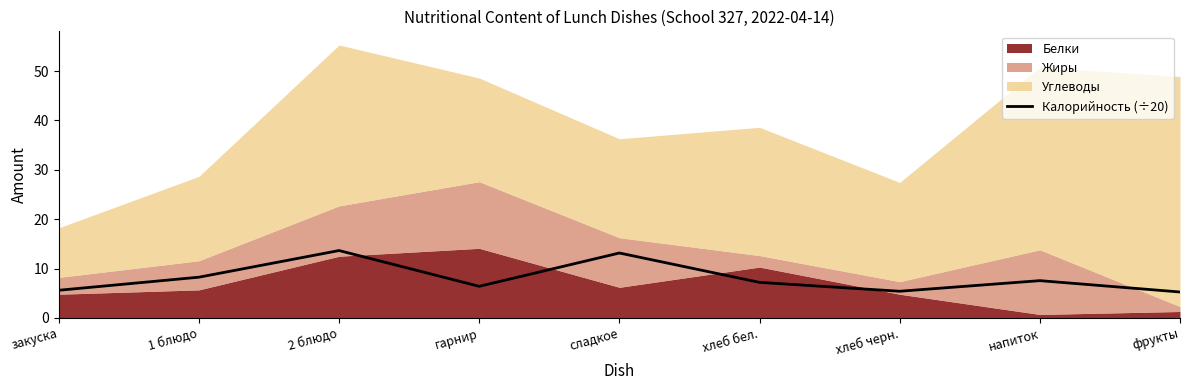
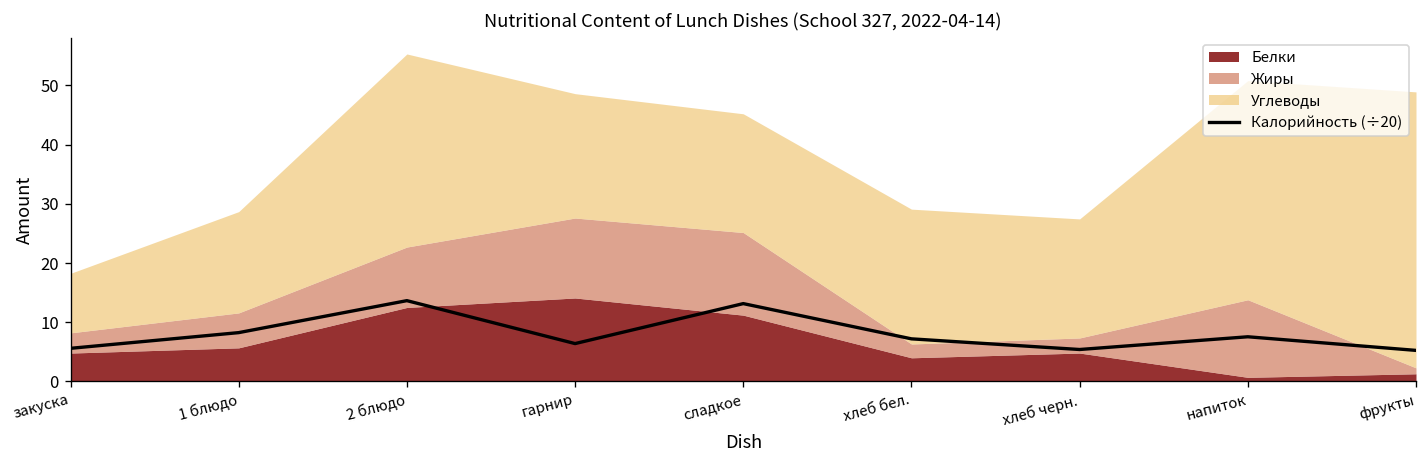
Белки, сладкое: 6 -> 11
Жиры, сладкое: 10 -> 14
Белки, хлеб бел.: 10 -> 4
Углеводы, хлеб бел.: 26 -> 23
